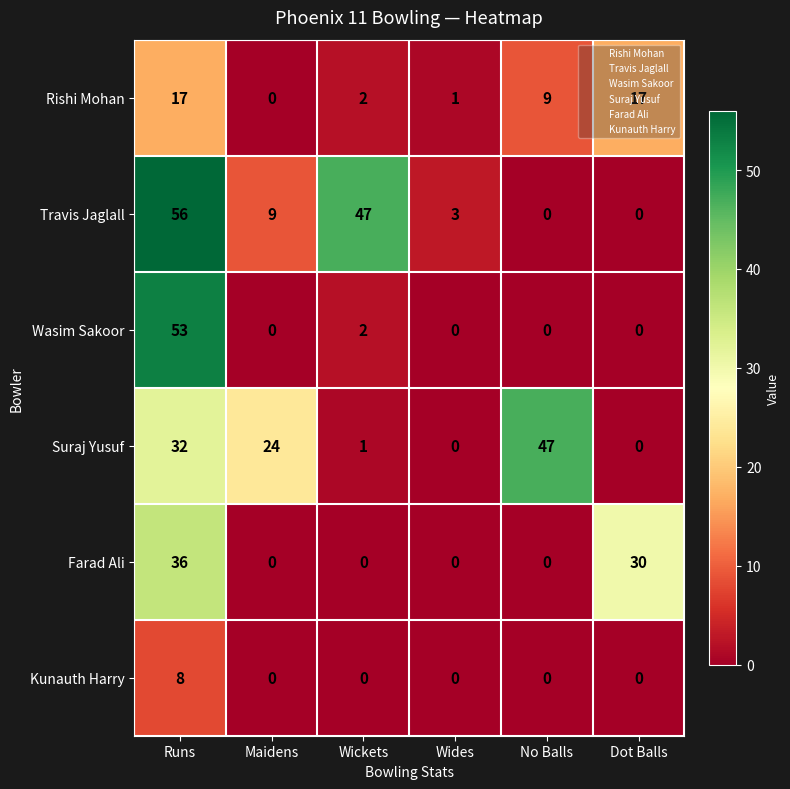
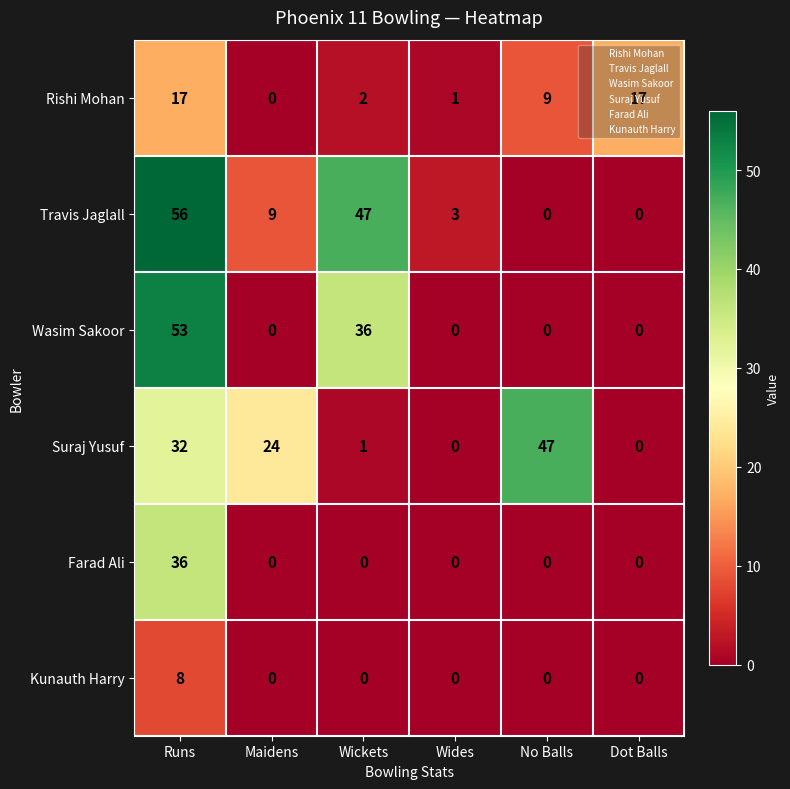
Wasim Sakoor, Wickets: 2 -> 36
Farad Ali, Dot Balls: 30 -> 0
